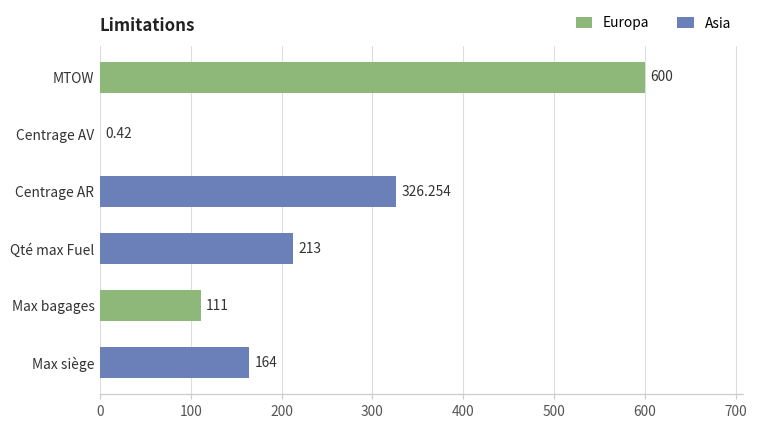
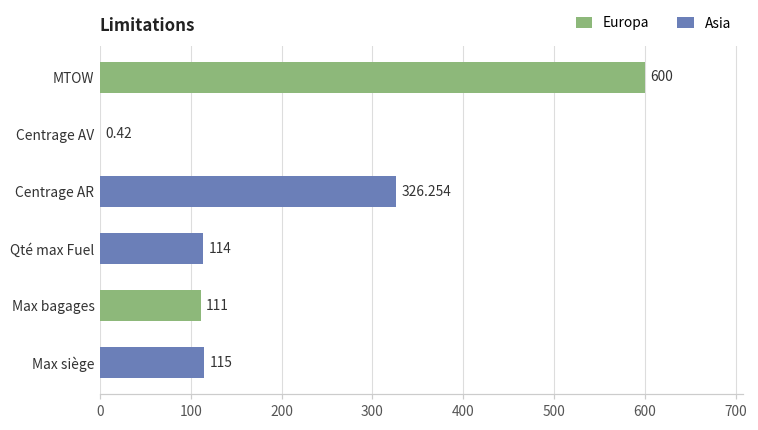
Qté max Fuel: 213 -> 114
Max siège: 164 -> 115
